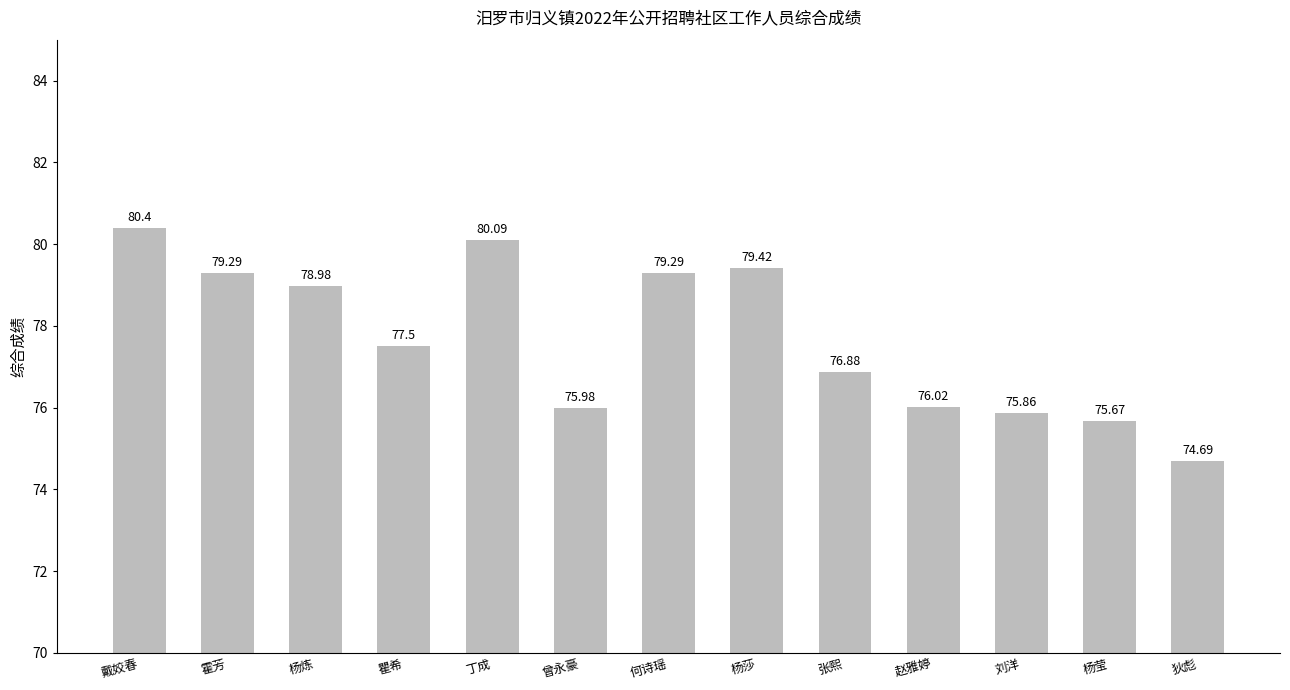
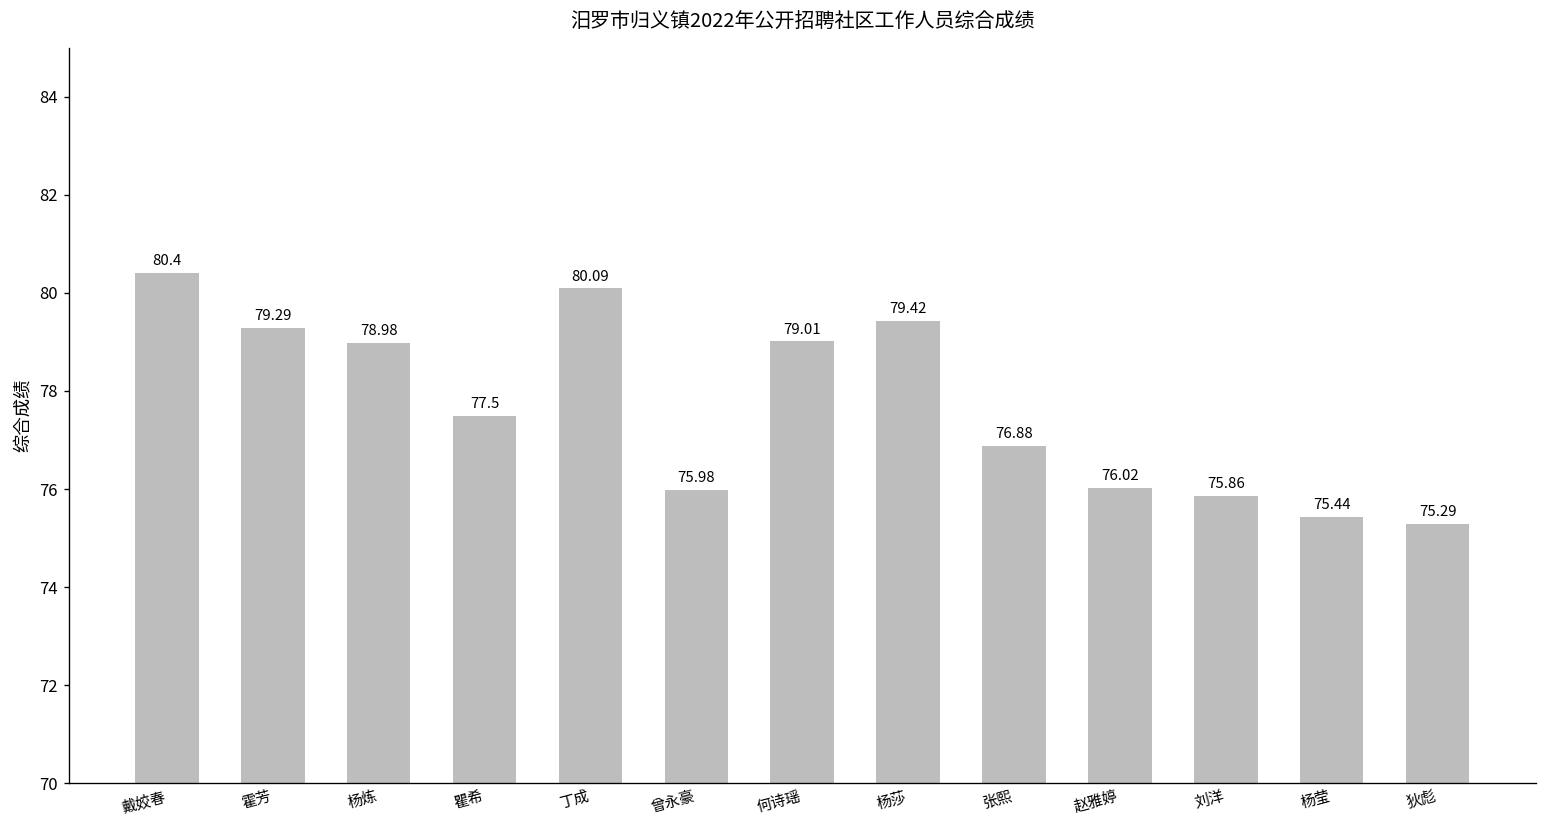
何诗瑶: 79.29 -> 79.01
杨莹: 75.67 -> 75.44
狄彪: 74.69 -> 75.29
